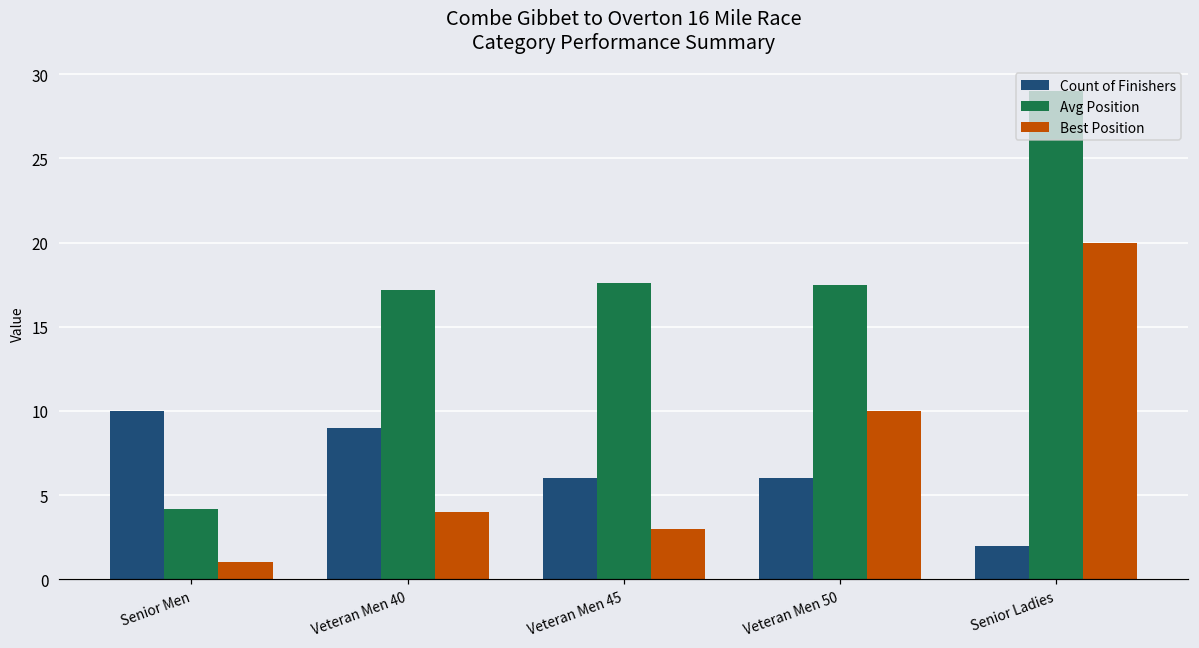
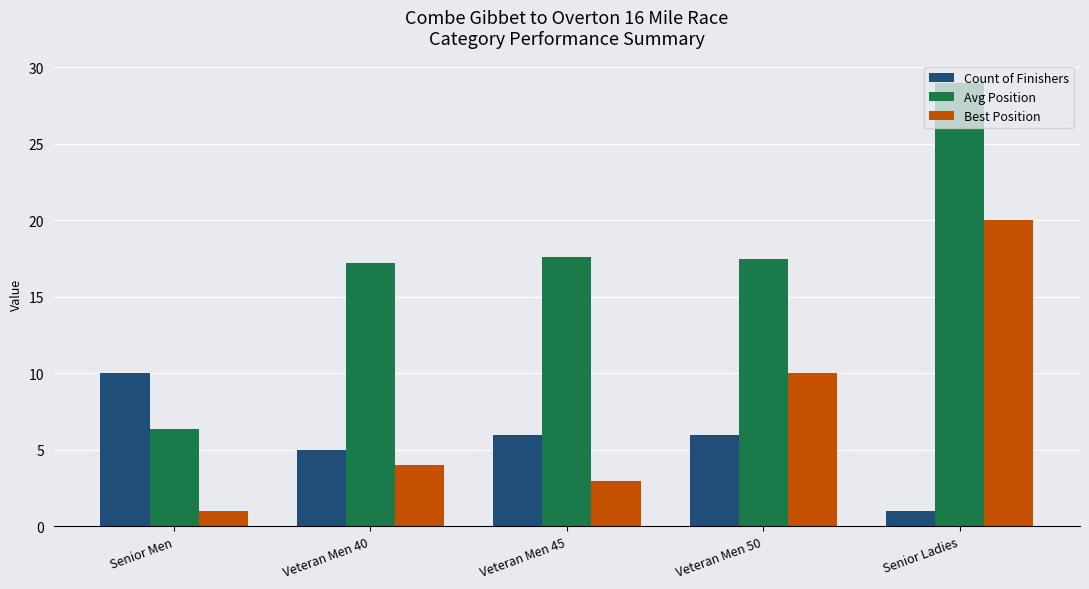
Avg Position, Senior Men: 4.2 -> 6.4
Count of Finishers, Veteran Men 40: 9 -> 5
Count of Finishers, Senior Ladies: 2 -> 1
